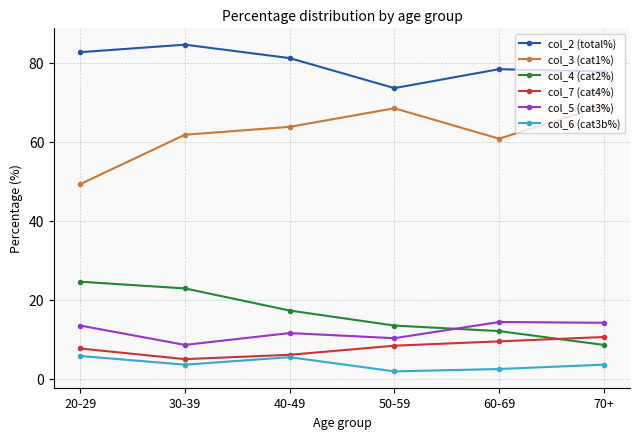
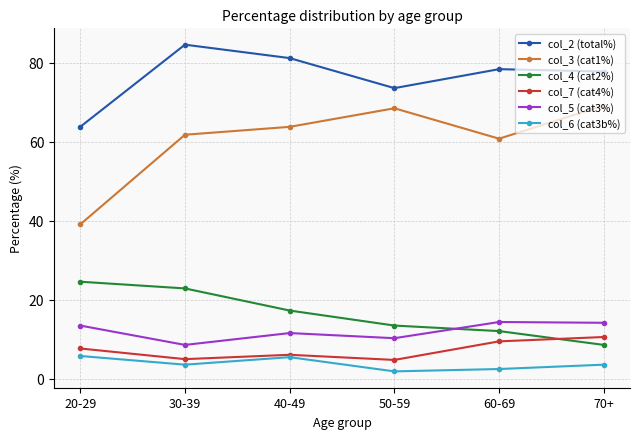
col_2 (total%), 20-29: 83 -> 64
col_3 (cat1%), 20-29: 49 -> 39
col_7 (cat4%), 50-59: 8 -> 5
